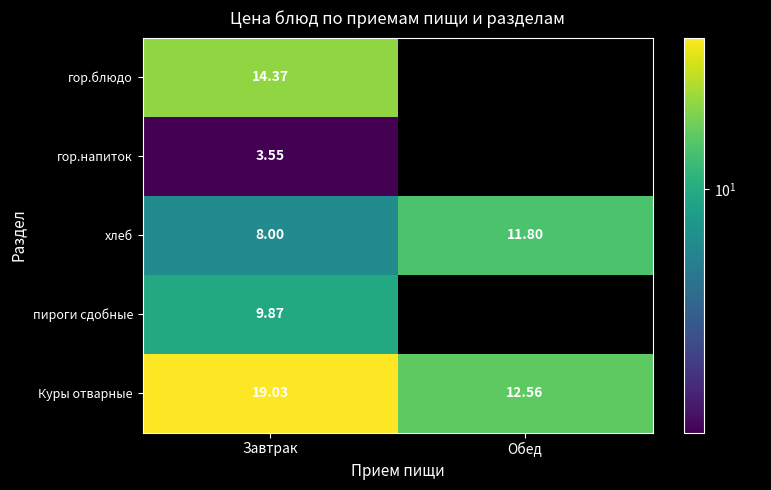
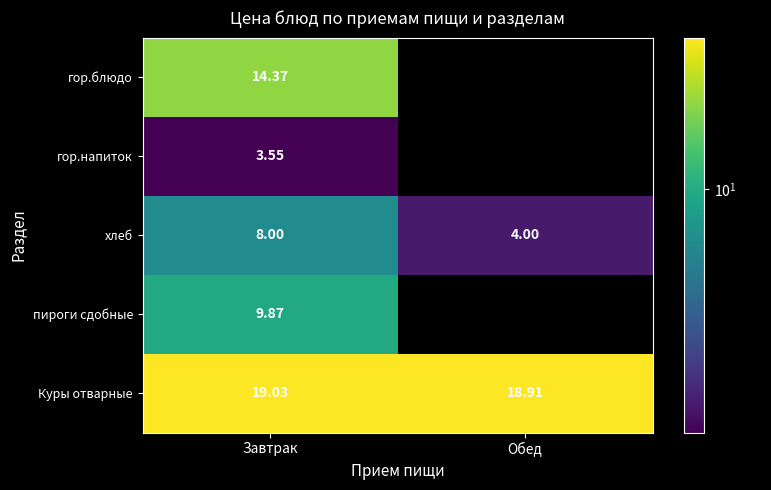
хлеб, Обед: 11.80 -> 4.00
Куры отварные, Обед: 12.56 -> 18.91
